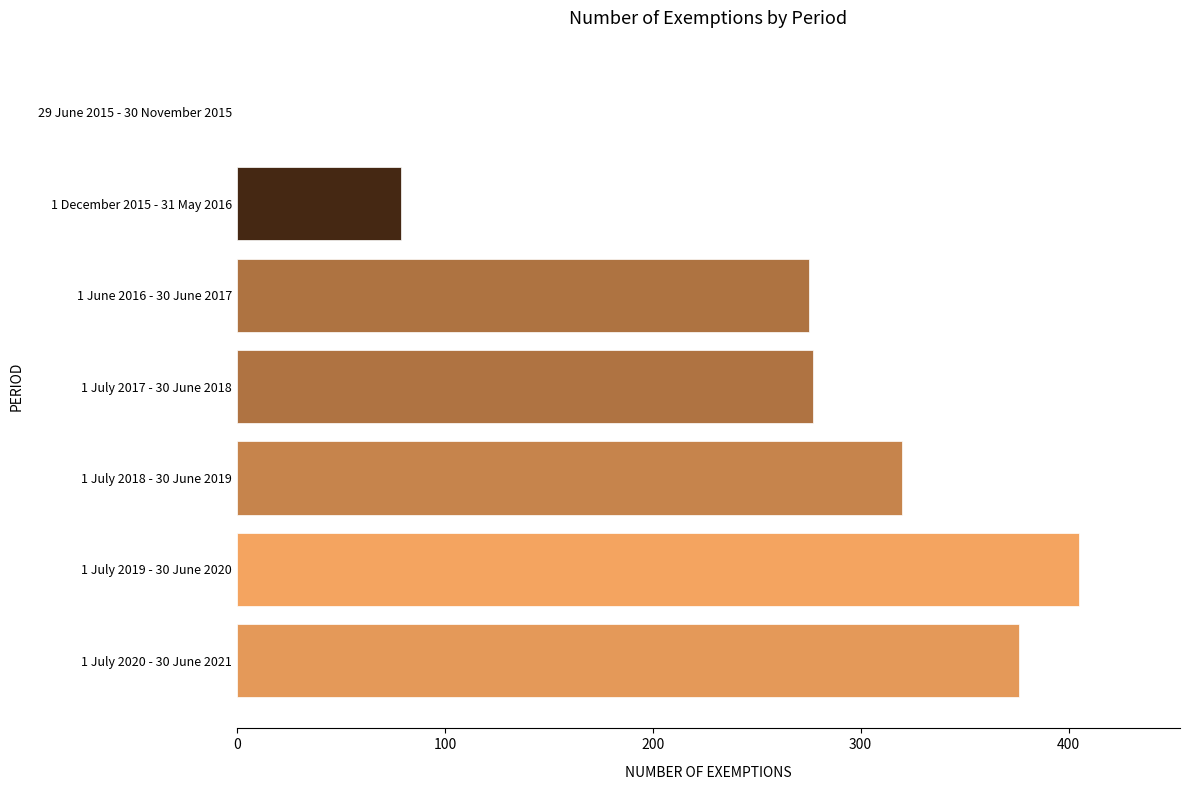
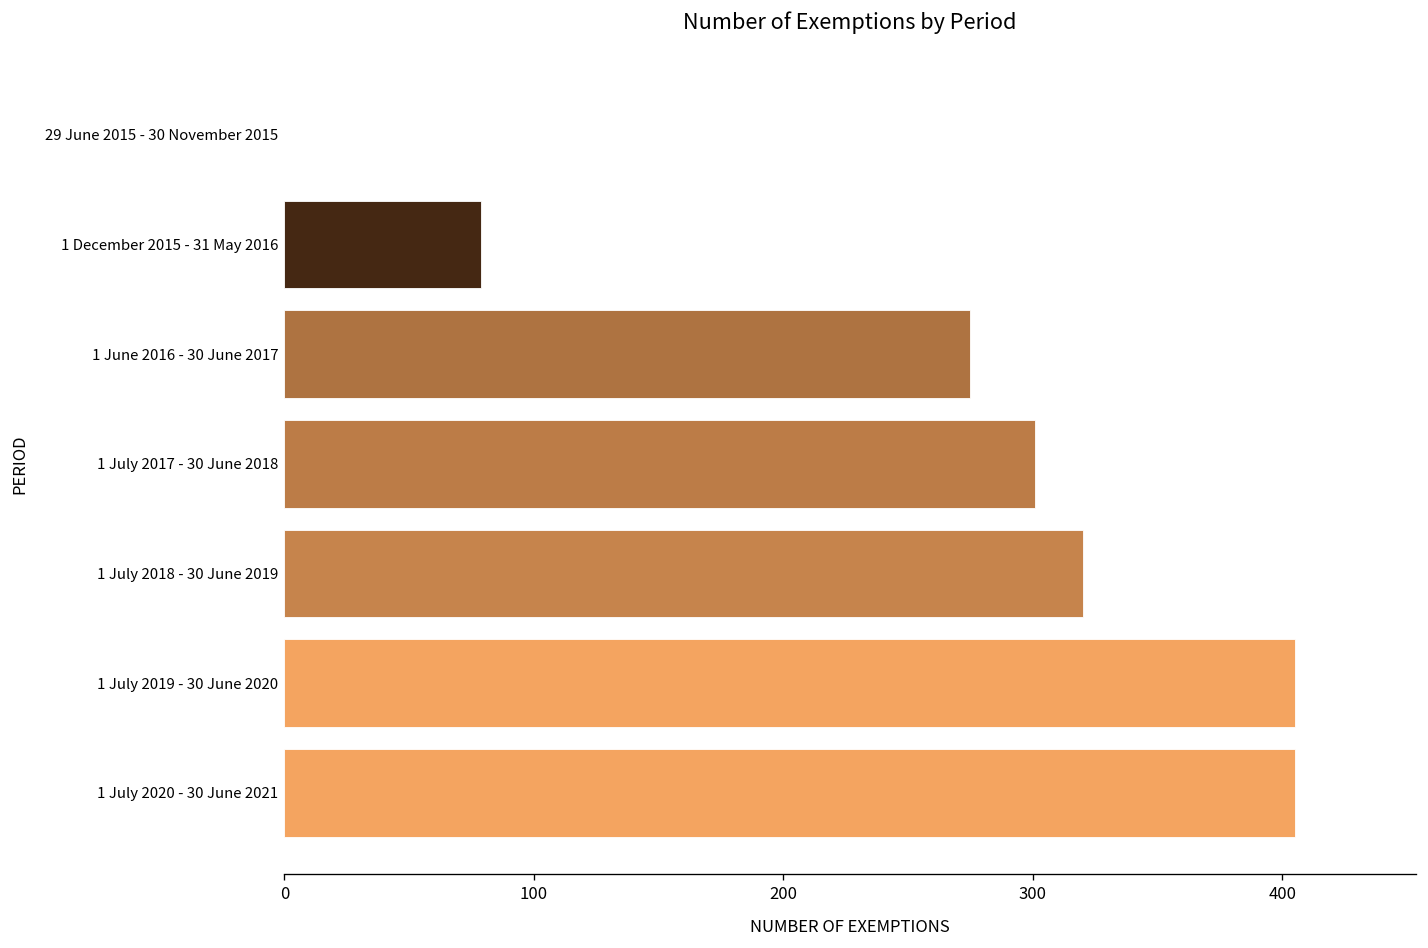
1 July 2017 - 30 June 2018: 277 -> 301
1 July 2020 - 30 June 2021: 376 -> 405
